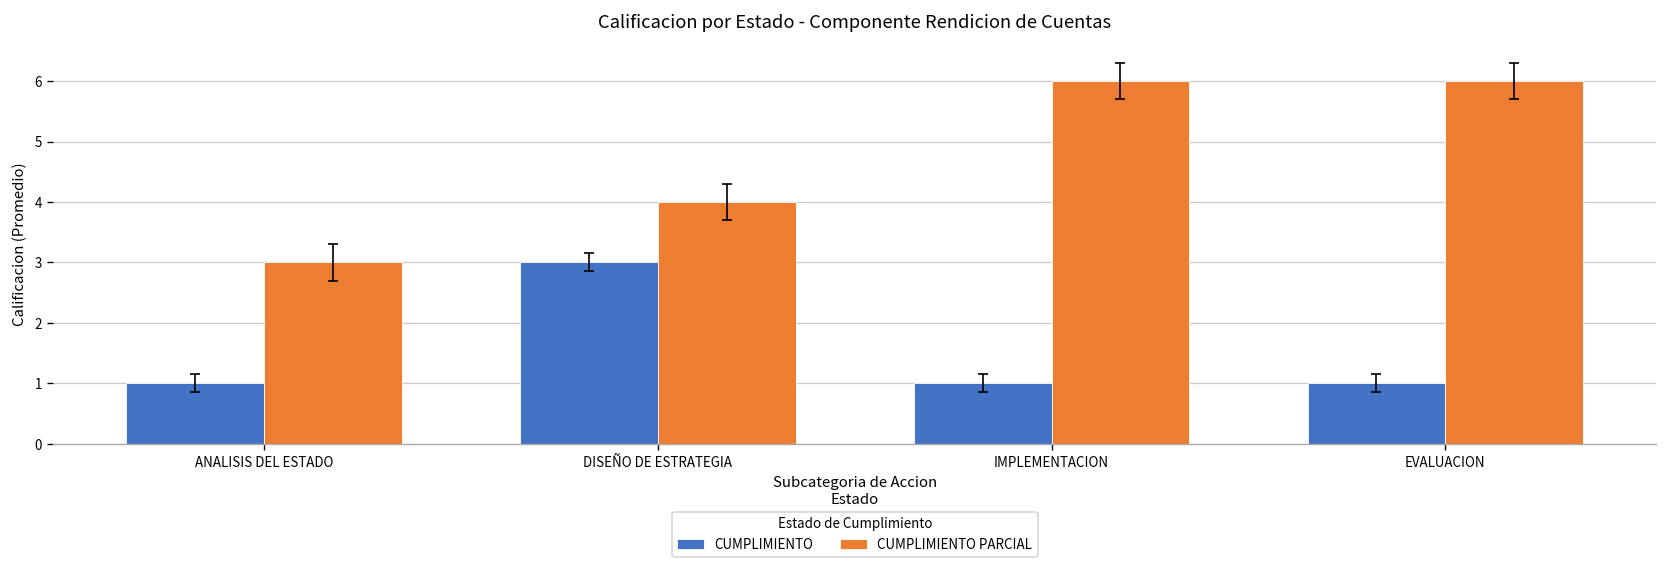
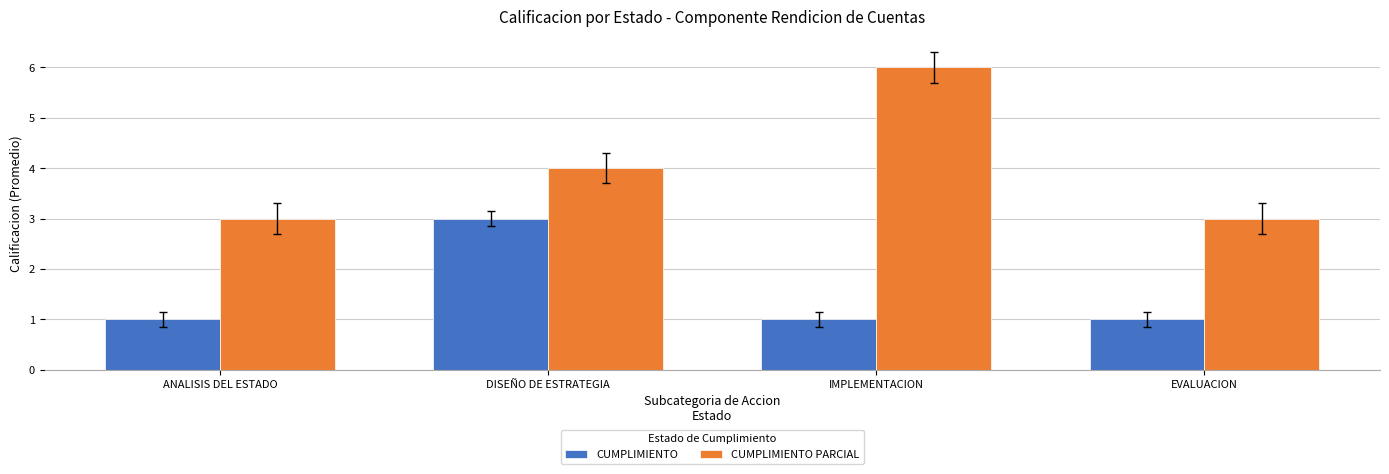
CUMPLIMIENTO PARCIAL, EVALUACION: 6 -> 3
